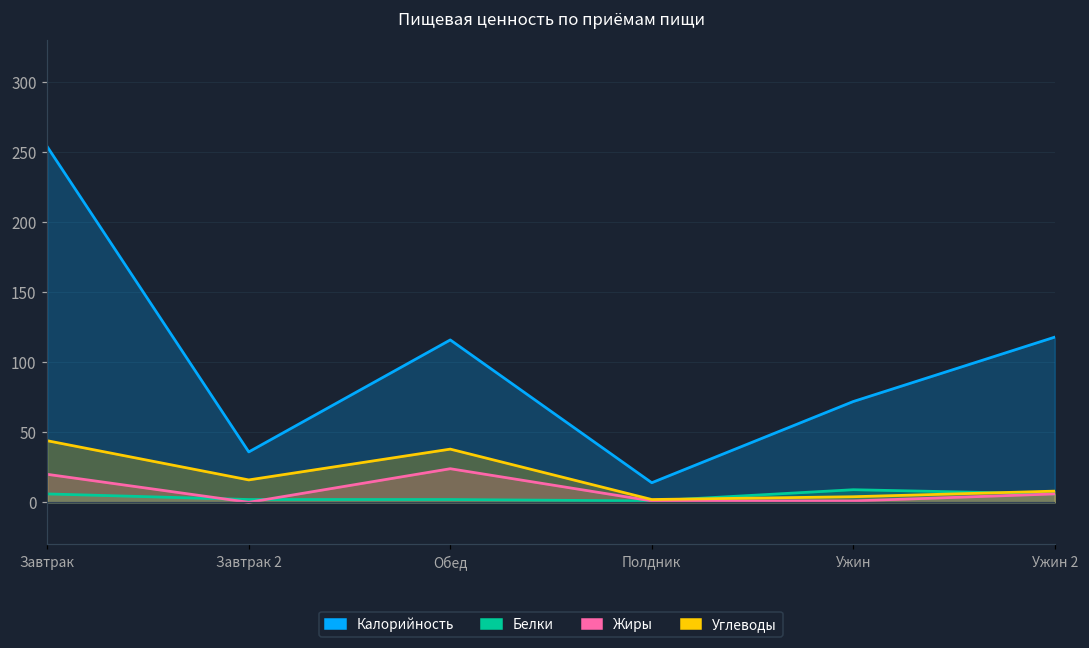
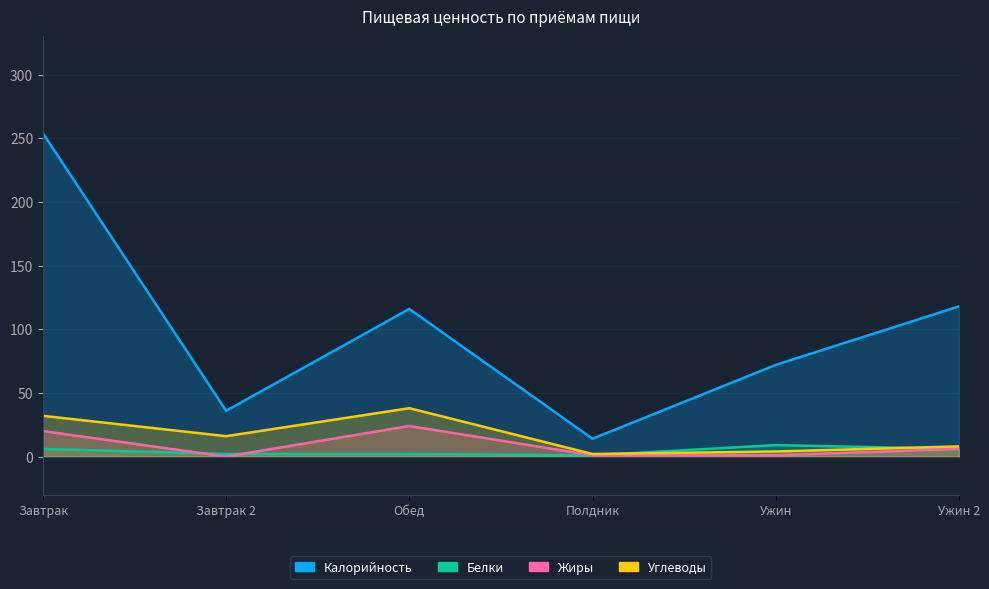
Углеводы, Завтрак: 44 -> 32
